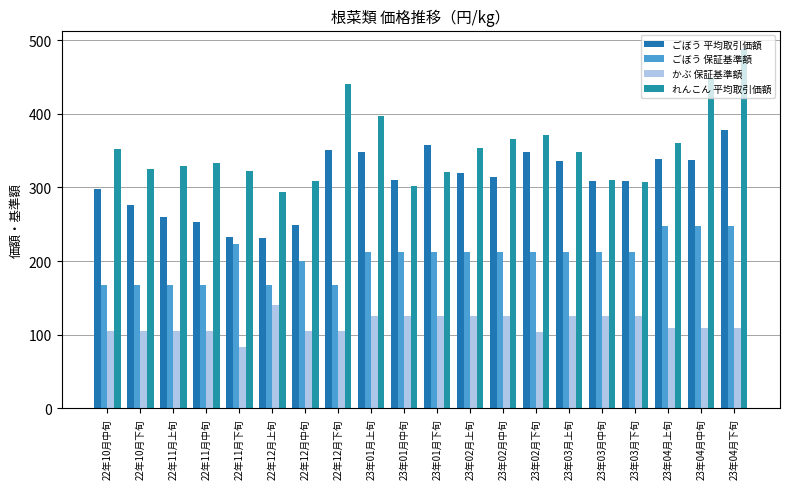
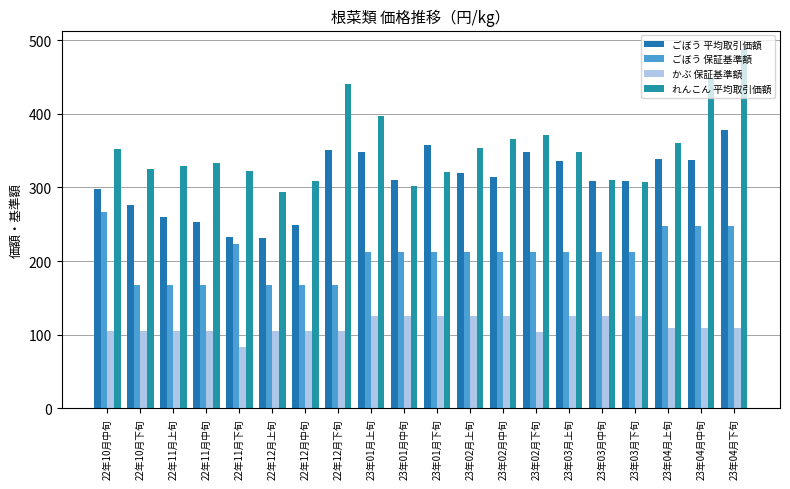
ごぼう 保証基準額, 22年10月中旬: 170 -> 270
かぶ 保証基準額, 22年12月上旬: 140 -> 100
ごぼう 保証基準額, 22年12月中旬: 200 -> 170
